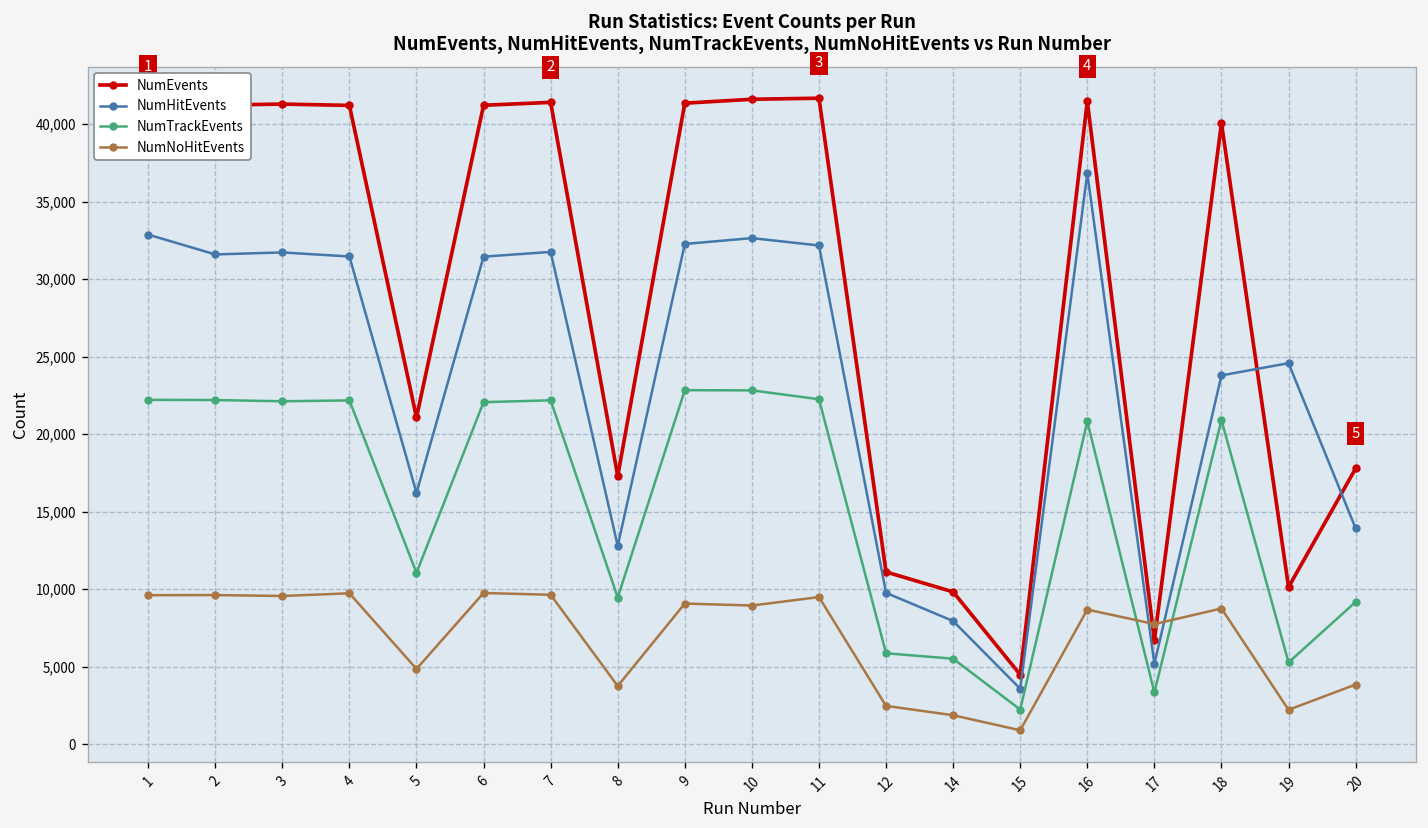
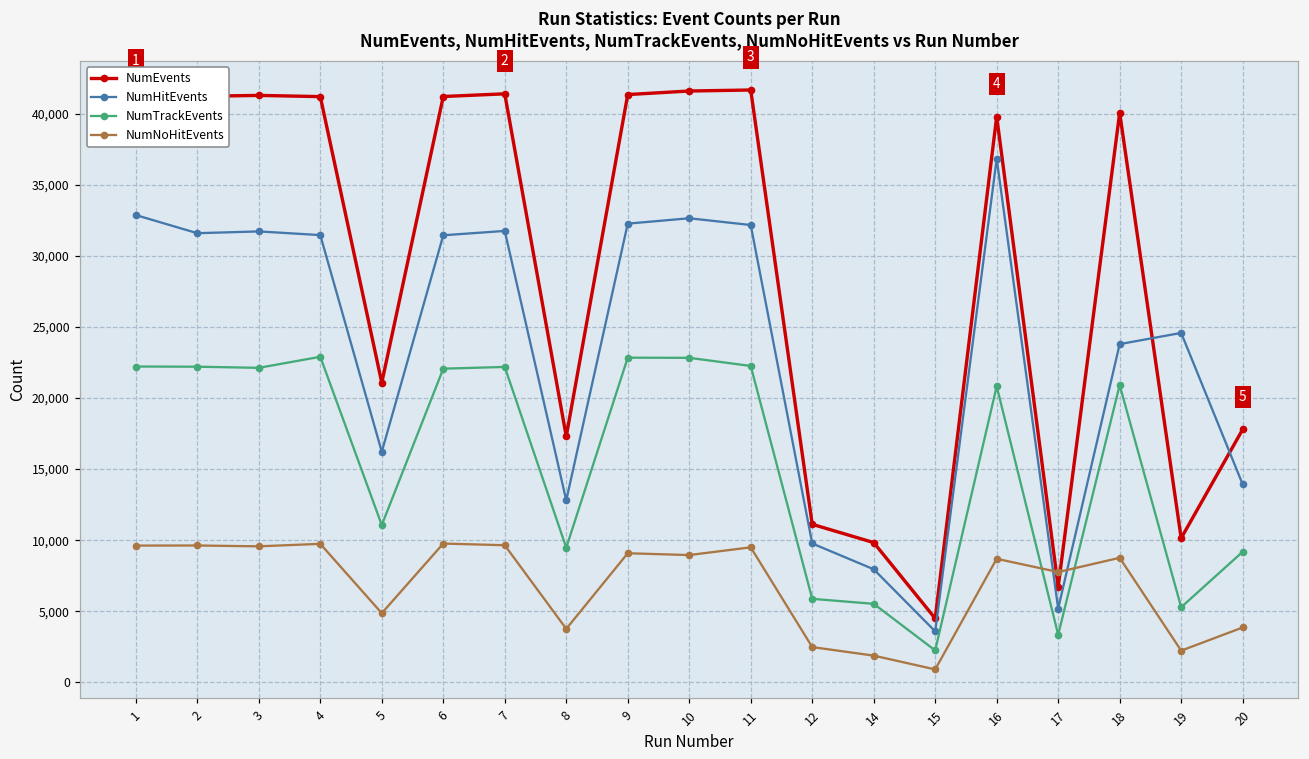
NumTrackEvents, 4: 22,200 -> 22,900
NumEvents, 16: 41,500 -> 39,800
